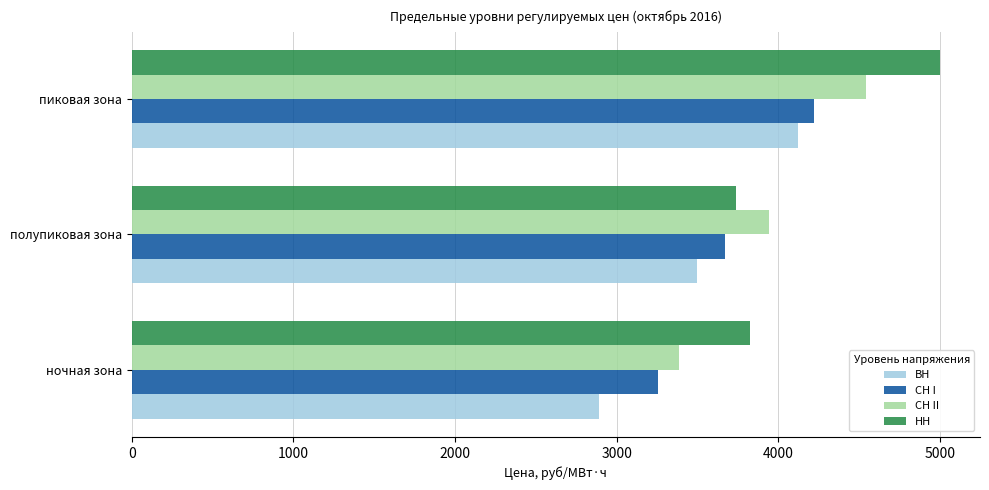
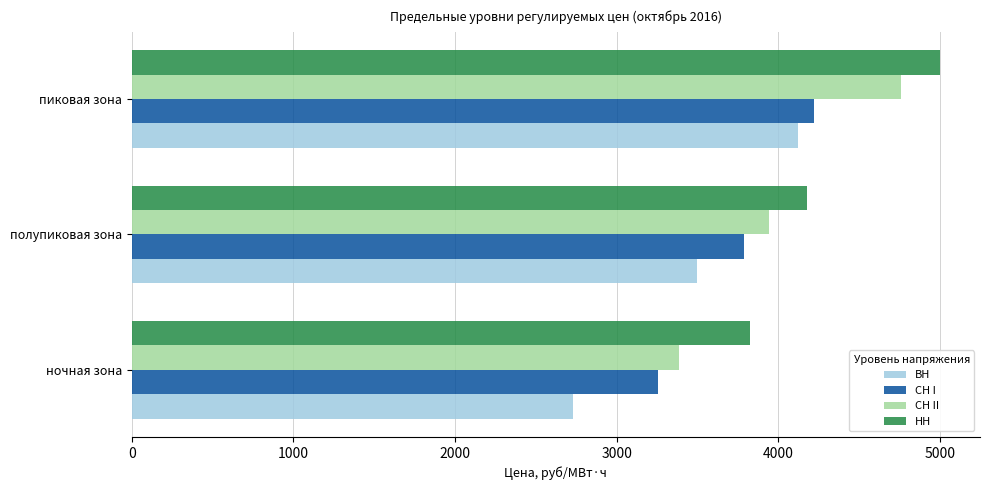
СН II, пиковая зона: 4540 -> 4760
НН, полупиковая зона: 3730 -> 4180
СН I, полупиковая зона: 3670 -> 3790
ВН, ночная зона: 2890 -> 2730
